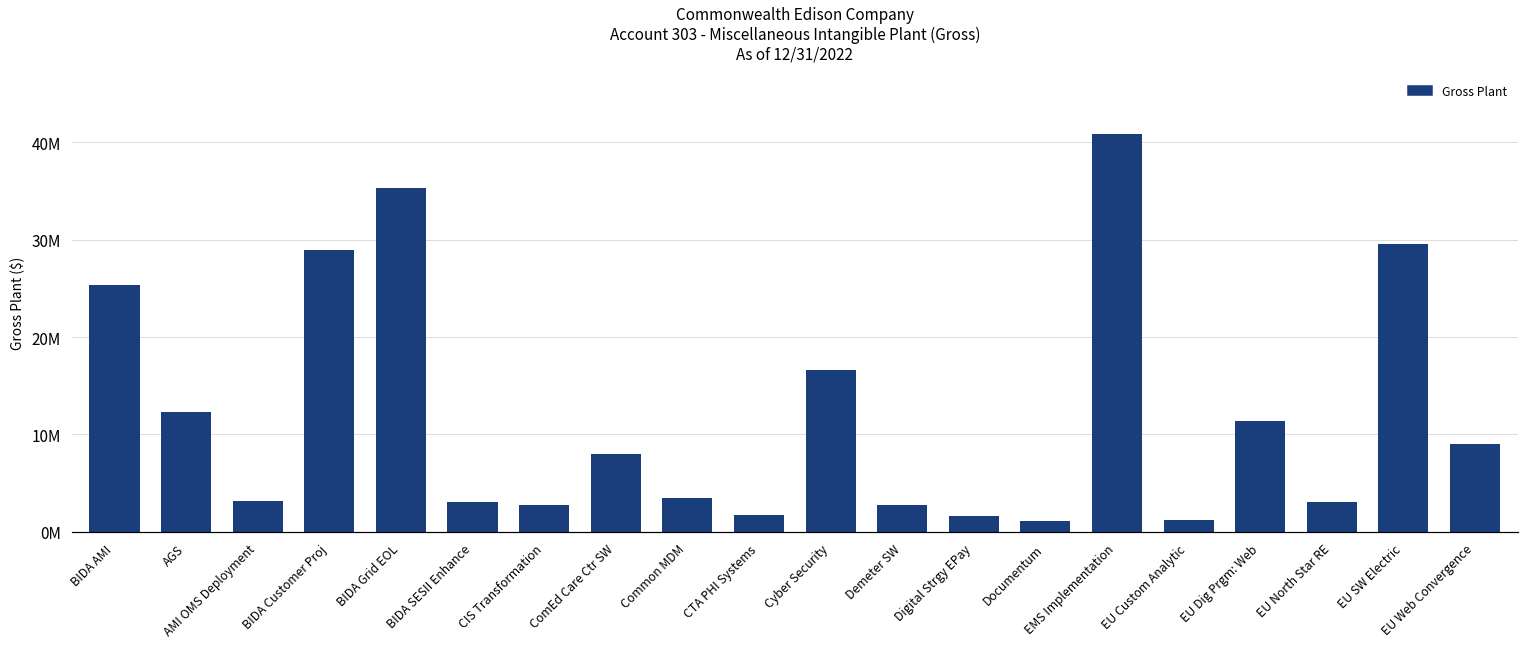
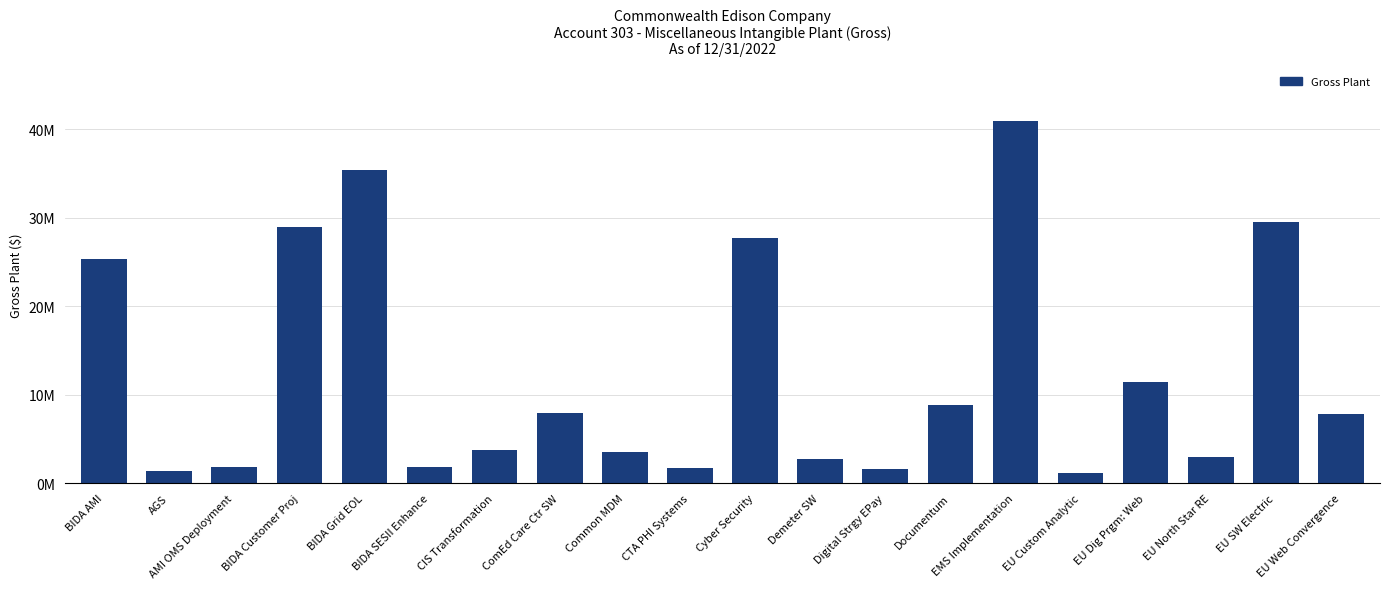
AGS: 12000000 -> 1000000
AMI OMS Deployment: 3000000 -> 2000000
BIDA SESII Enhance: 3000000 -> 2000000
CIS Transformation: 3000000 -> 4000000
Cyber Security: 17000000 -> 28000000
Documentum: 1000000 -> 9000000
EU Web Convergence: 9000000 -> 8000000
